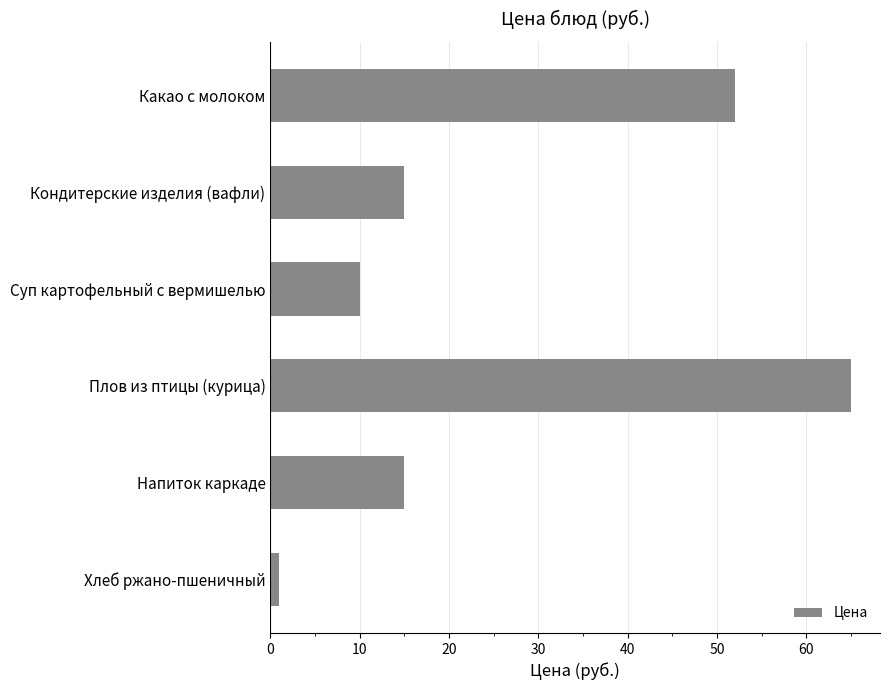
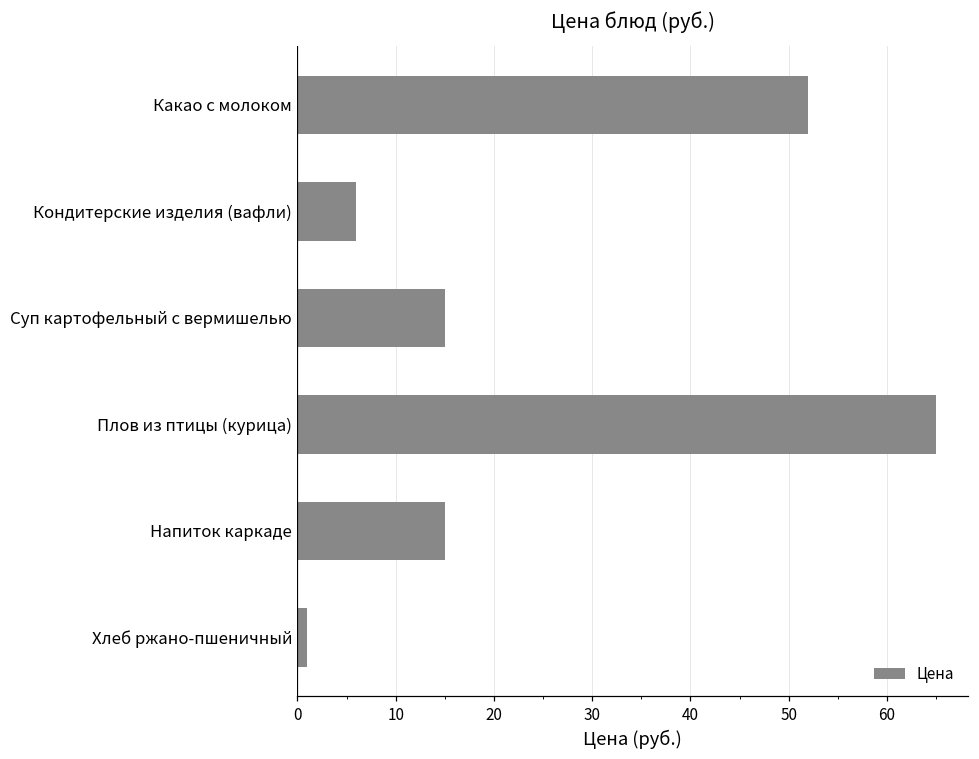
Кондитерские изделия (вафли): 15 -> 6
Суп картофельный с вермишелью: 10 -> 15
